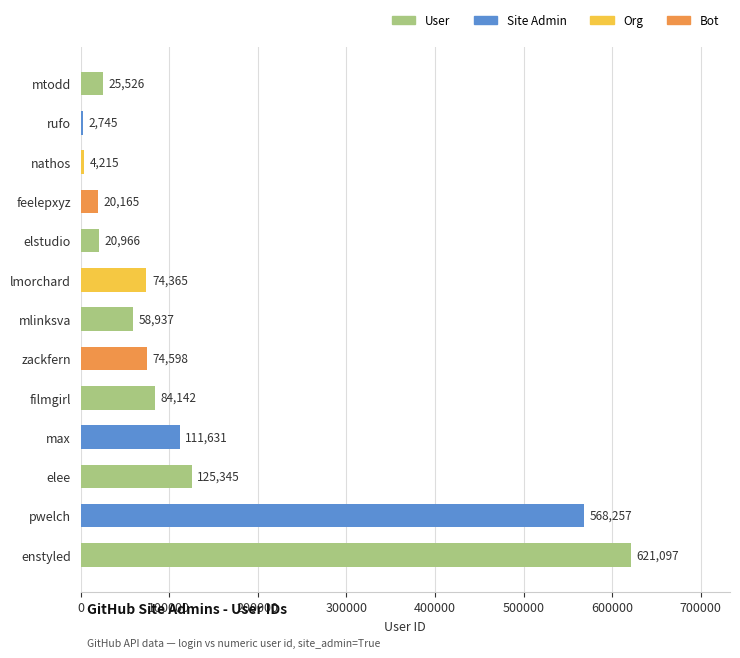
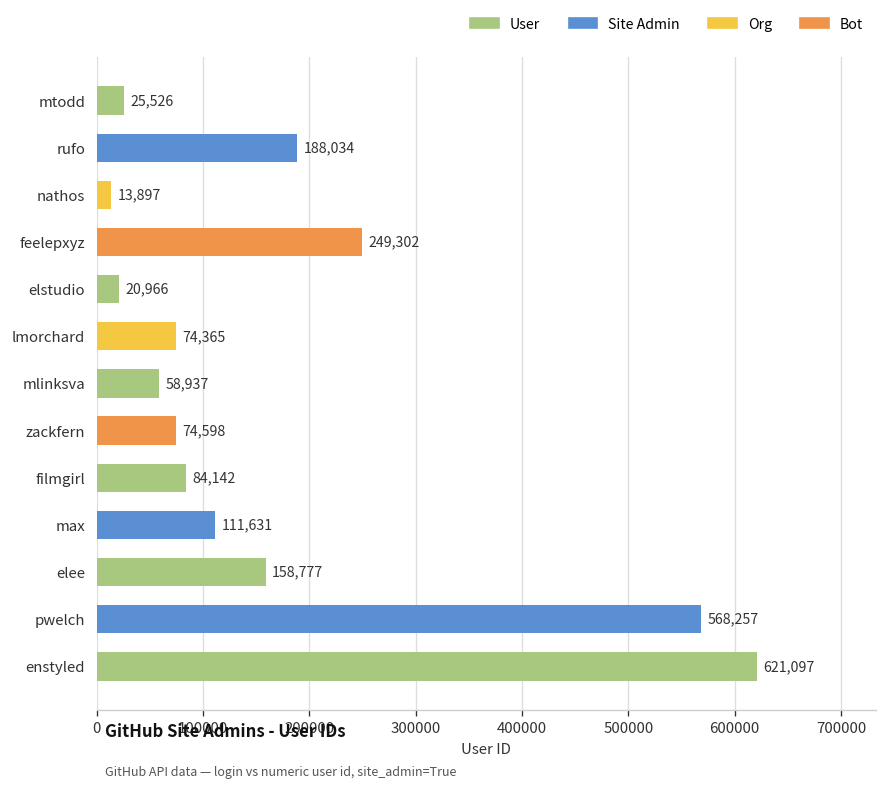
rufo: 2,745 -> 188,034
nathos: 4,215 -> 13,897
feelepxyz: 20,165 -> 249,302
elee: 125,345 -> 158,777
